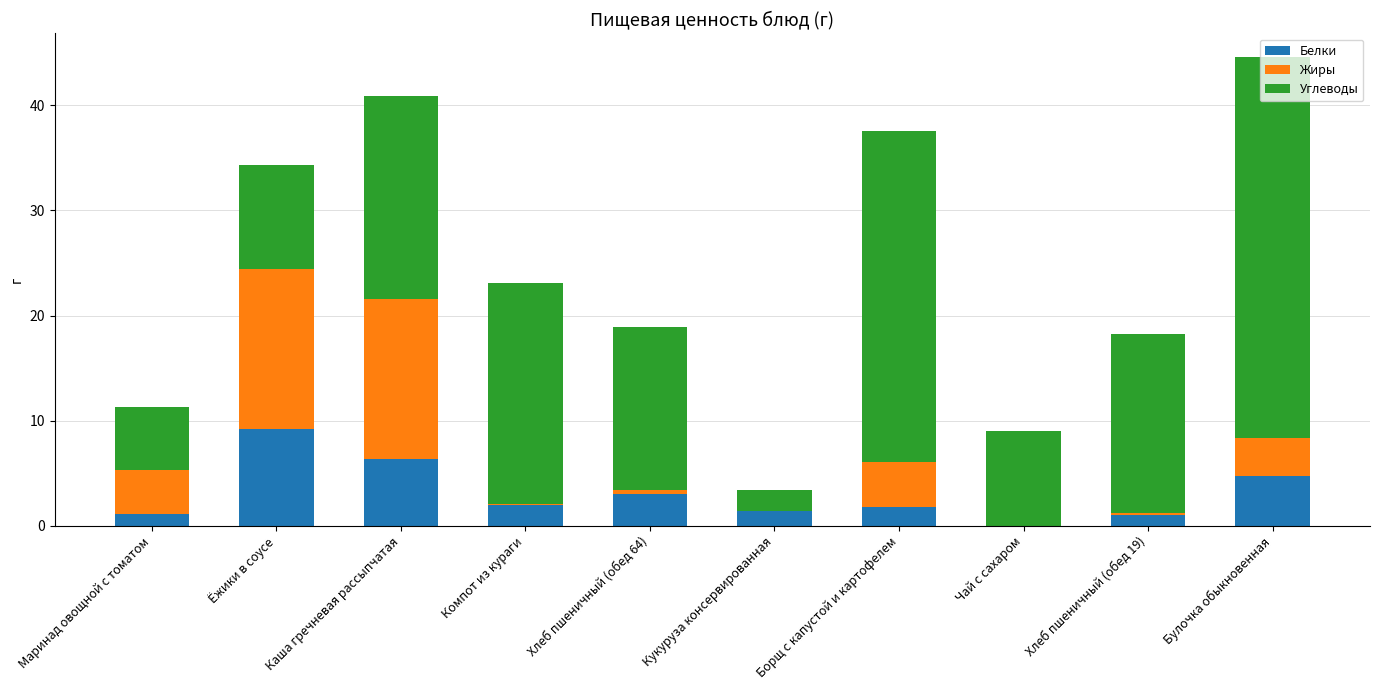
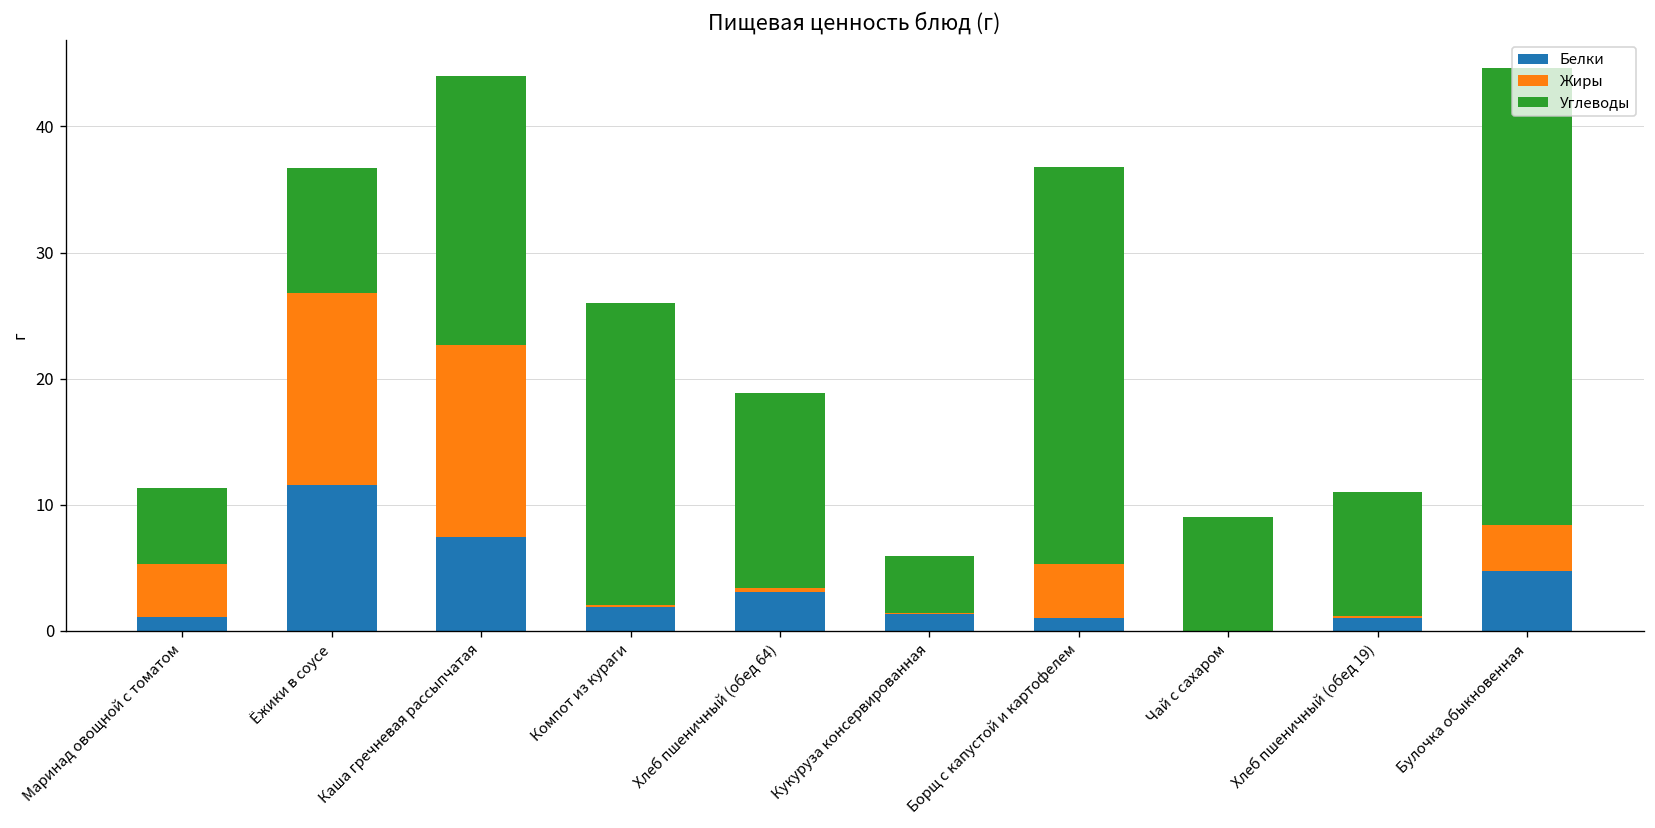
Белки, Ёжики в соусе: 9.2 -> 11.5
Белки, Каша гречневая рассыпчатая: 6.4 -> 7.5
Углеводы, Каша гречневая рассыпчатая: 19.3 -> 21.3
Углеводы, Компот из кураги: 21.1 -> 24.0
Углеводы, Кукуруза консервированная: 2.0 -> 4.5
Белки, Борщ с капустой и картофелем: 1.8 -> 1.0
Углеводы, Хлеб пшеничный (обед 19): 17.1 -> 9.8
